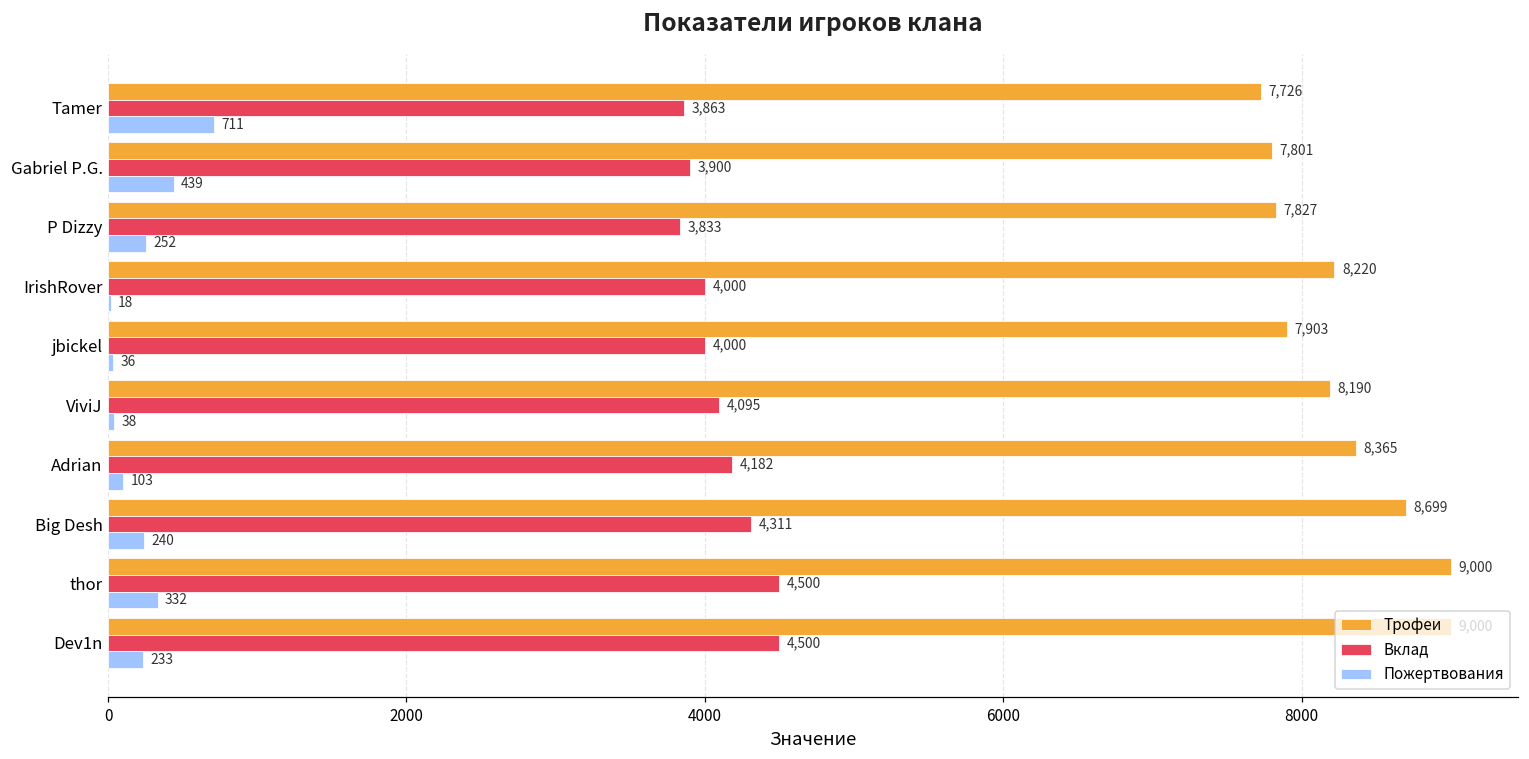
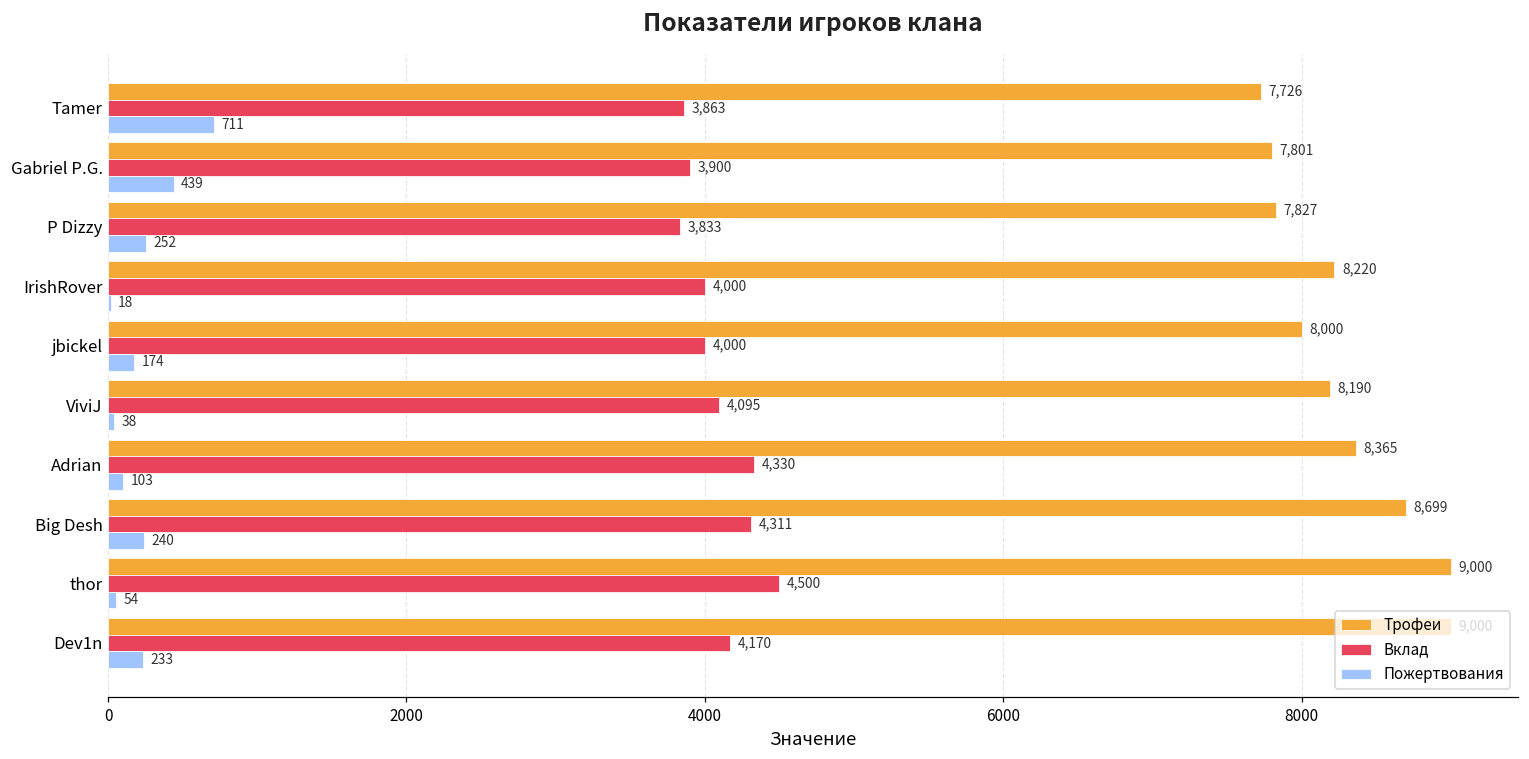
Трофеи, jbickel: 7,903 -> 8,000
Пожертвования, jbickel: 36 -> 174
Вклад, Adrian: 4,182 -> 4,330
Пожертвования, thor: 332 -> 54
Вклад, Dev1n: 4,500 -> 4,170
